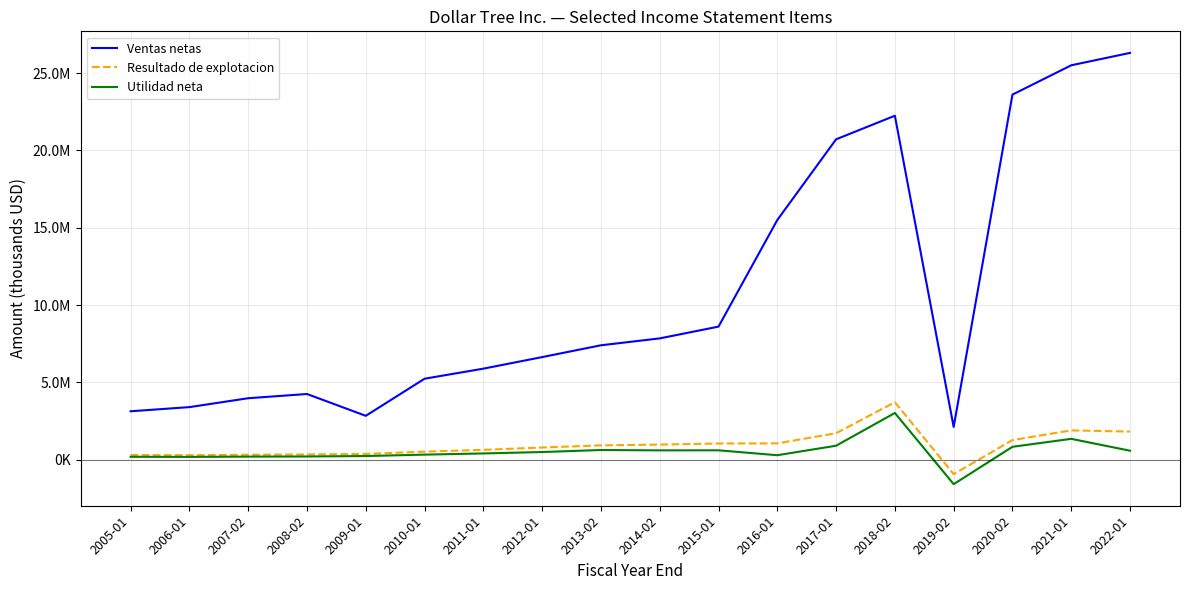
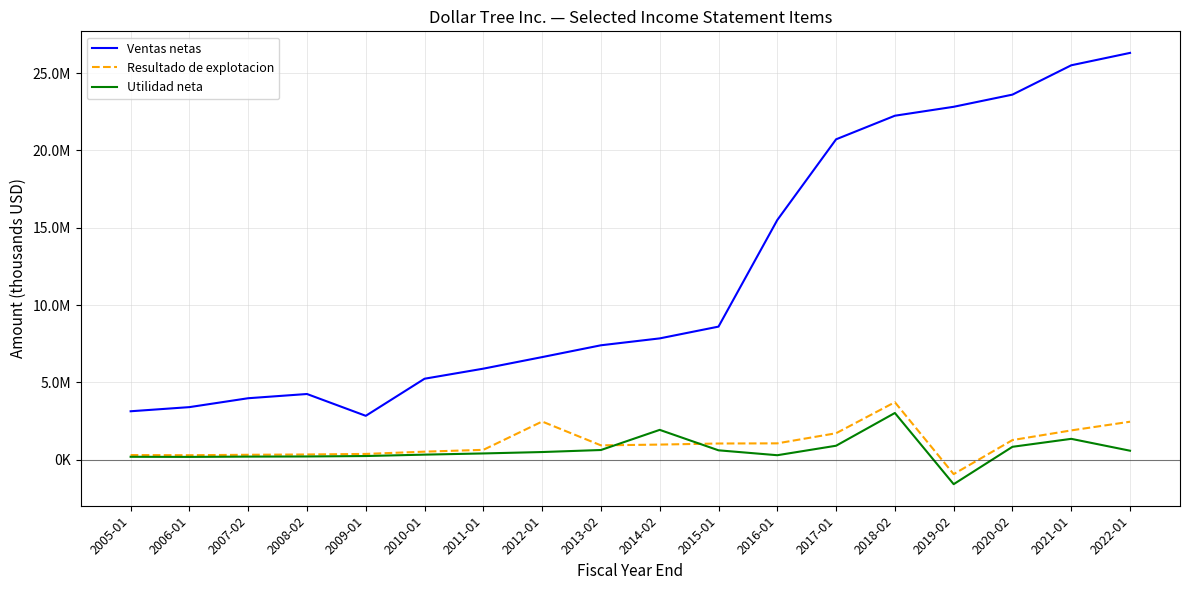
Resultado de explotacion, 2012-01: 800000 -> 2500000
Utilidad neta, 2014-02: 600000 -> 1900000
Ventas netas, 2019-02: 2100000 -> 22800000
Resultado de explotacion, 2022-01: 1800000 -> 2400000
